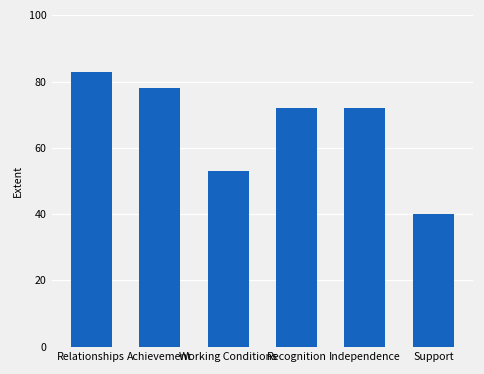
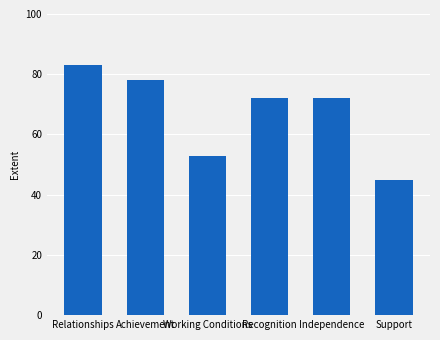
Support: 40 -> 45
